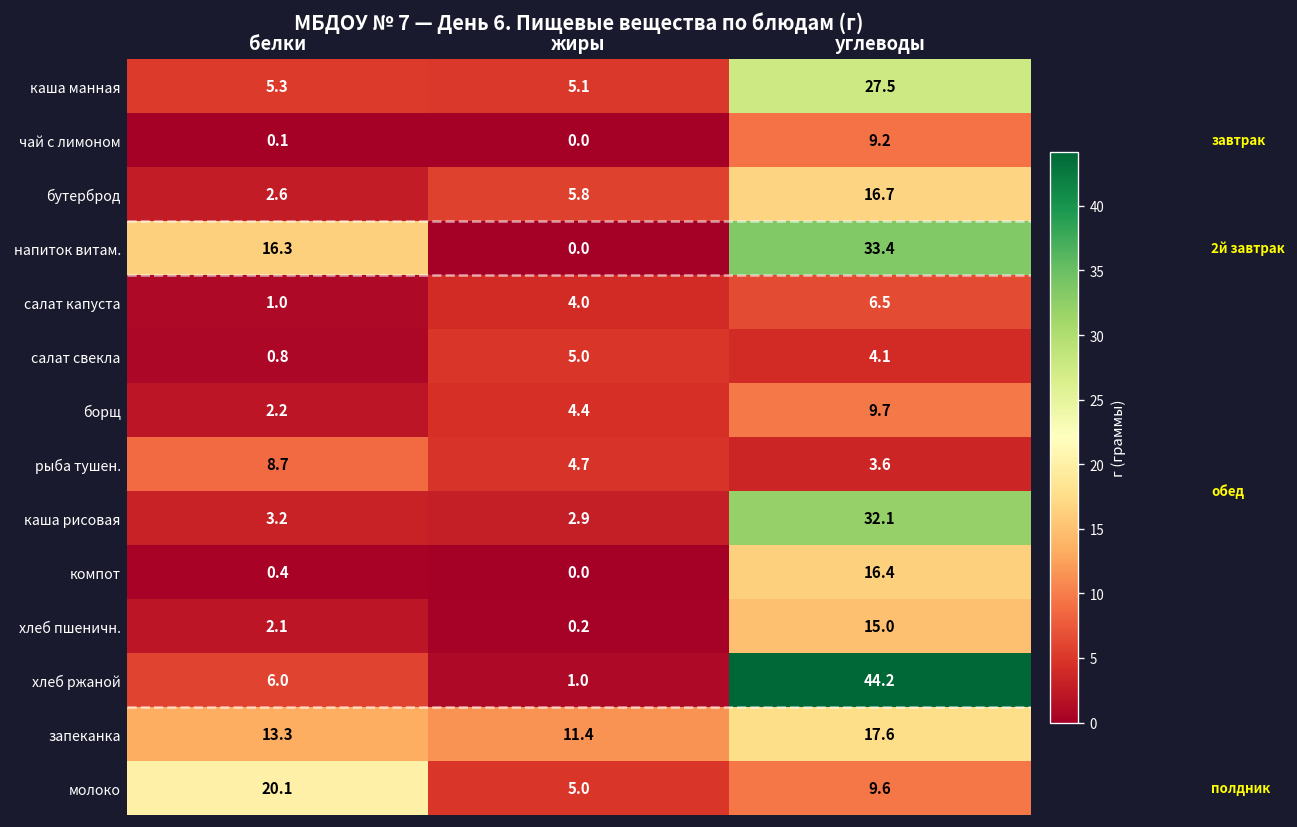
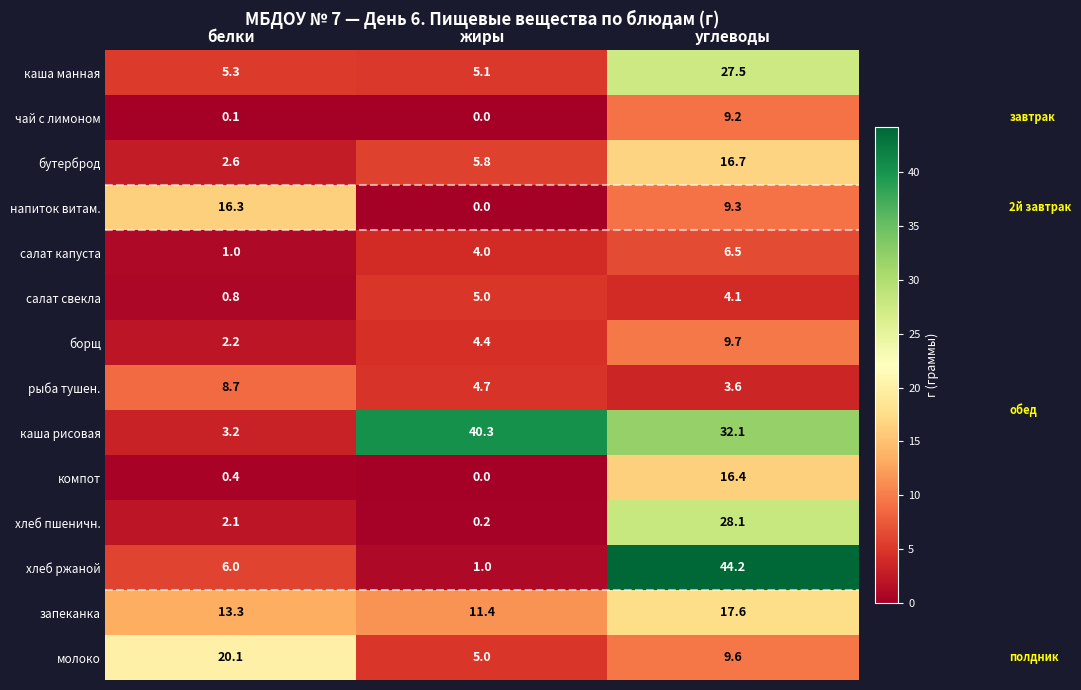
напиток витам., углеводы: 33.4 -> 9.3
каша рисовая, жиры: 2.9 -> 40.3
хлеб пшеничн., углеводы: 15.0 -> 28.1
